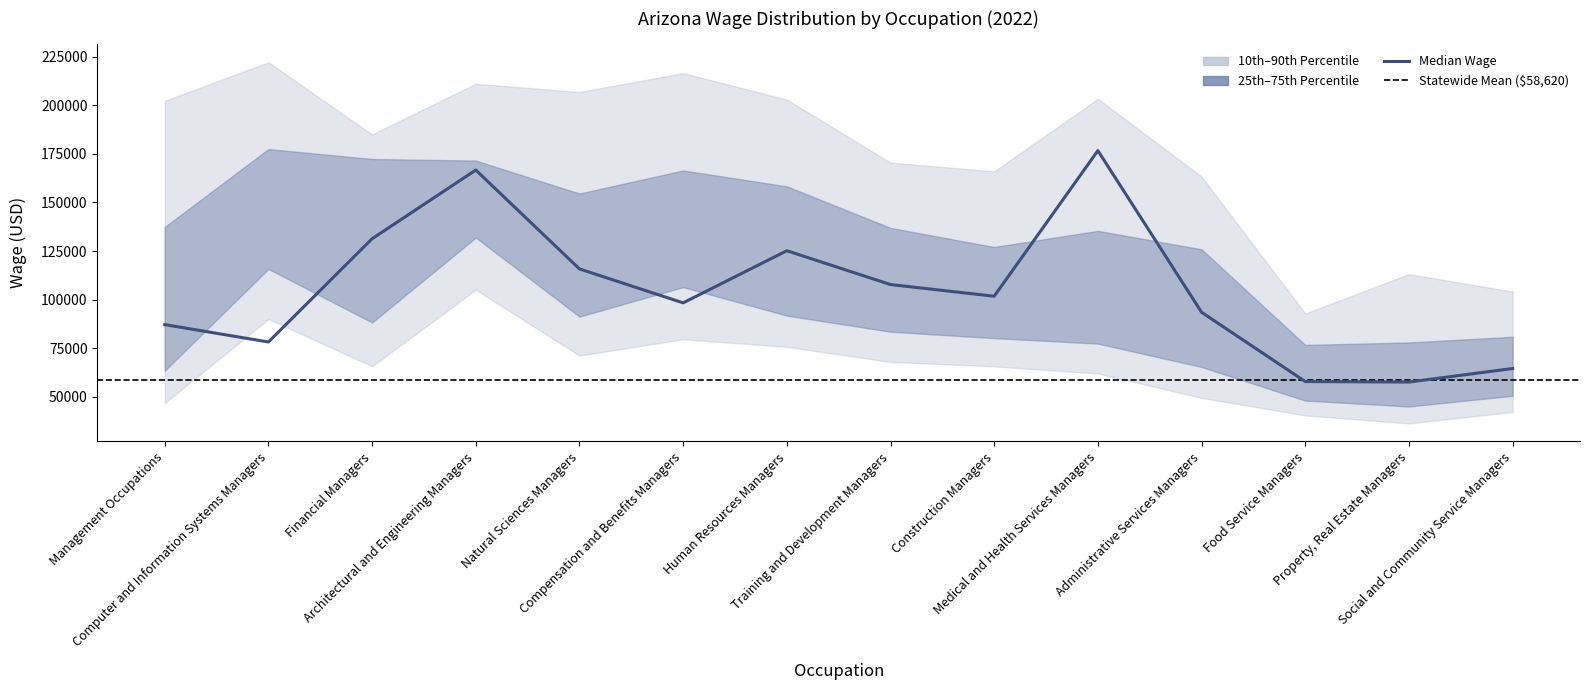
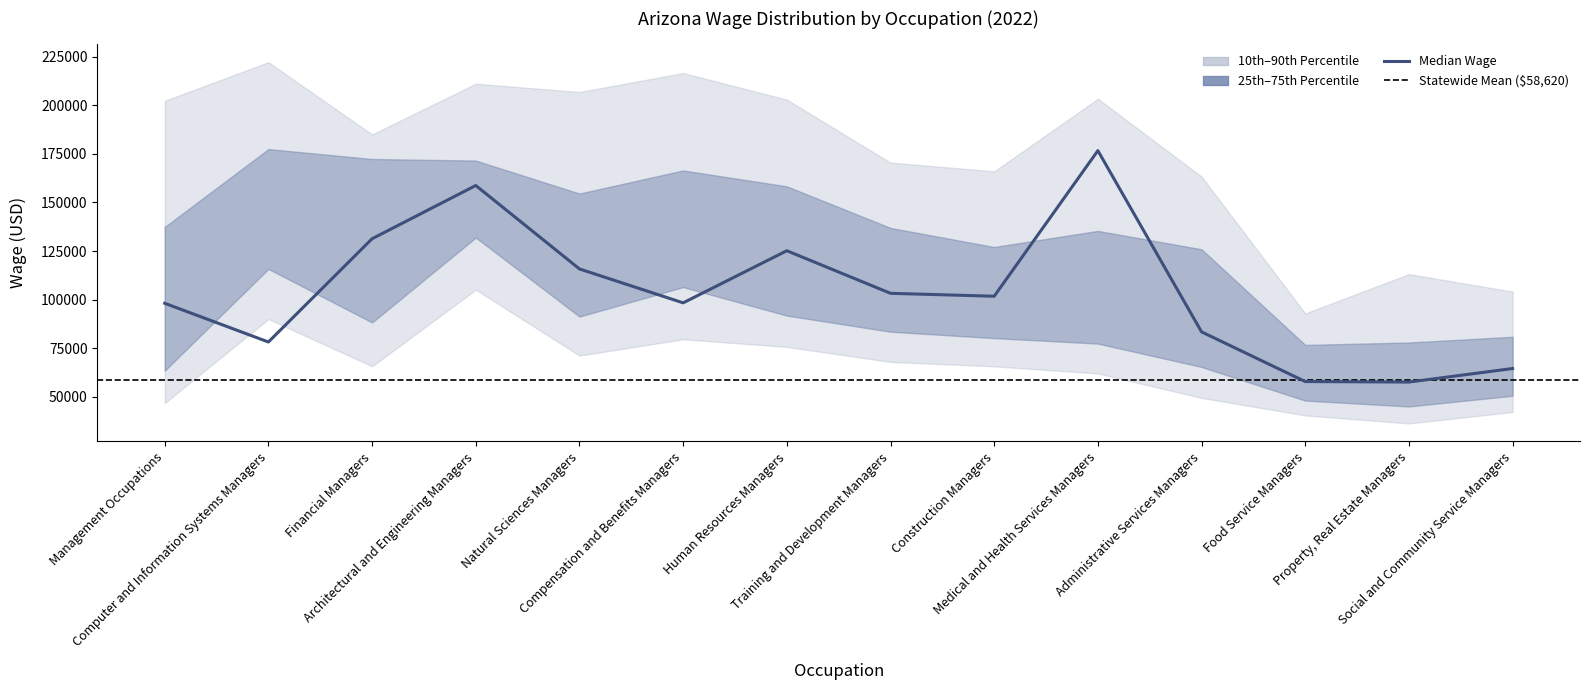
Median Wage, Management Occupations: 87000 -> 98000
Median Wage, Architectural and Engineering Managers: 167000 -> 159000
Median Wage, Training and Development Managers: 108000 -> 103000
Median Wage, Administrative Services Managers: 93000 -> 83000
